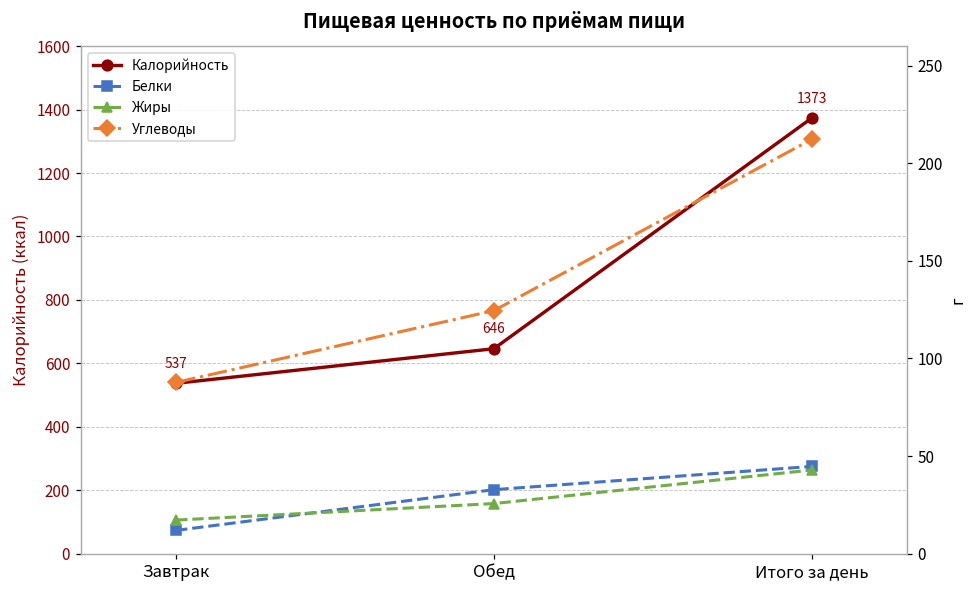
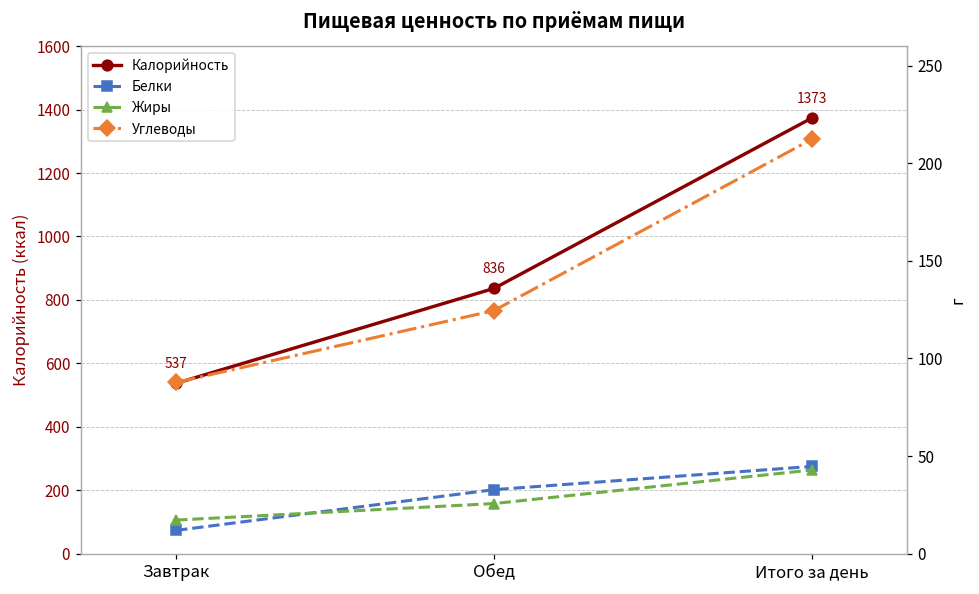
Калорийность, Обед: 646 -> 836
